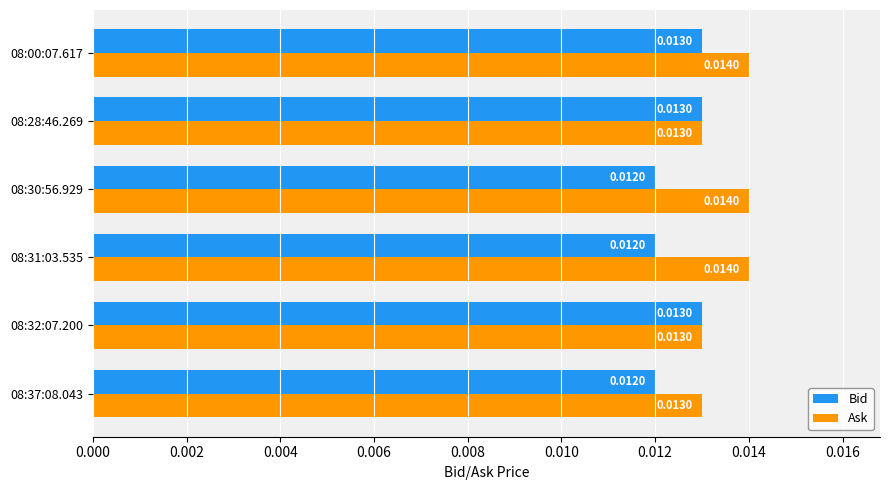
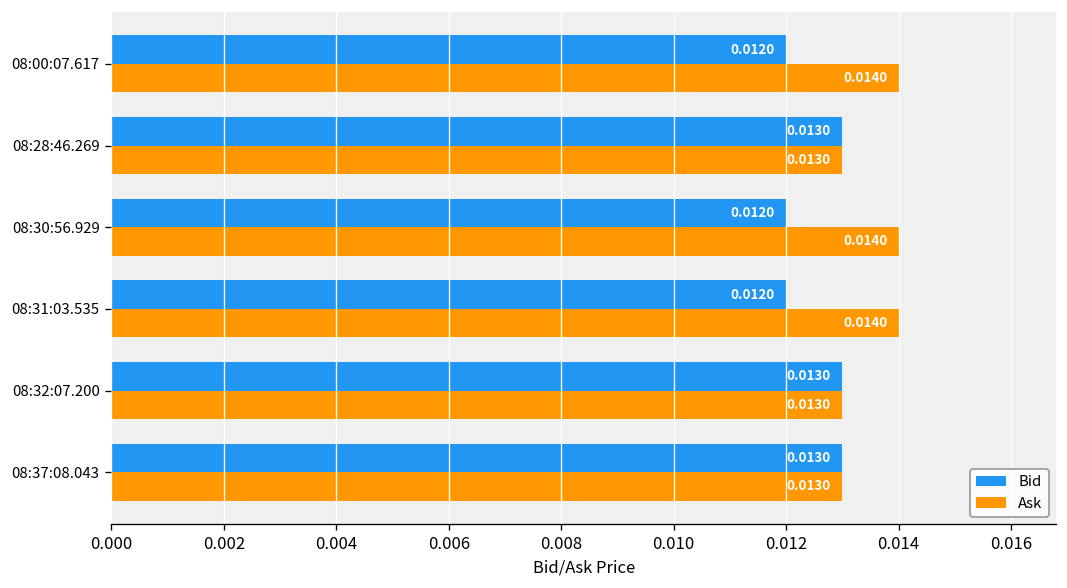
Bid, 08:00:07.617: 0.0130 -> 0.0120
Bid, 08:37:08.043: 0.0120 -> 0.0130
